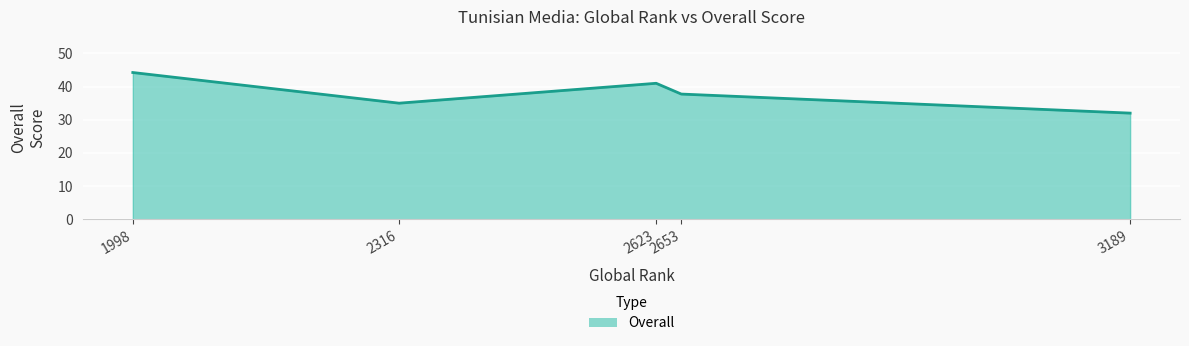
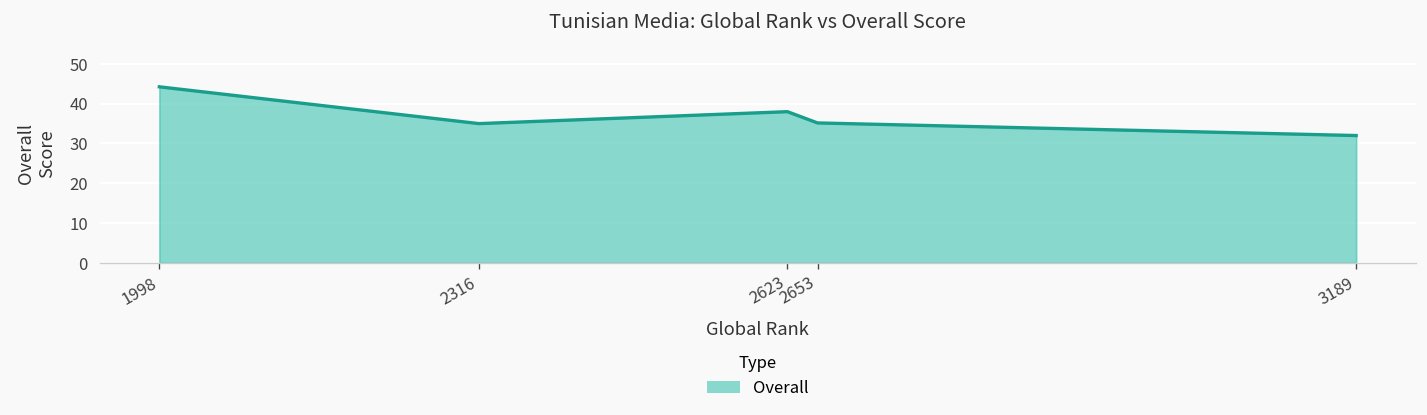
2623: 41 -> 38
2653: 38 -> 35
